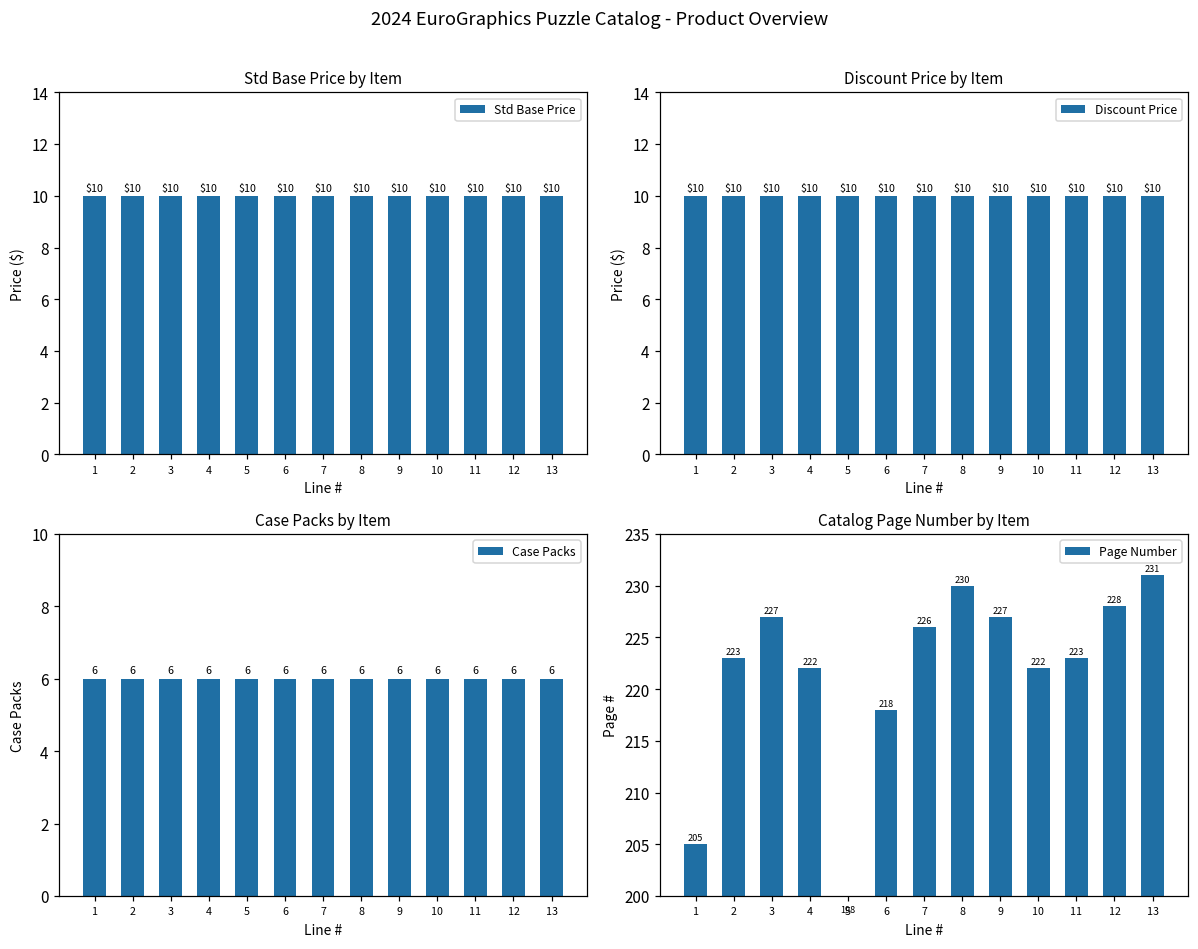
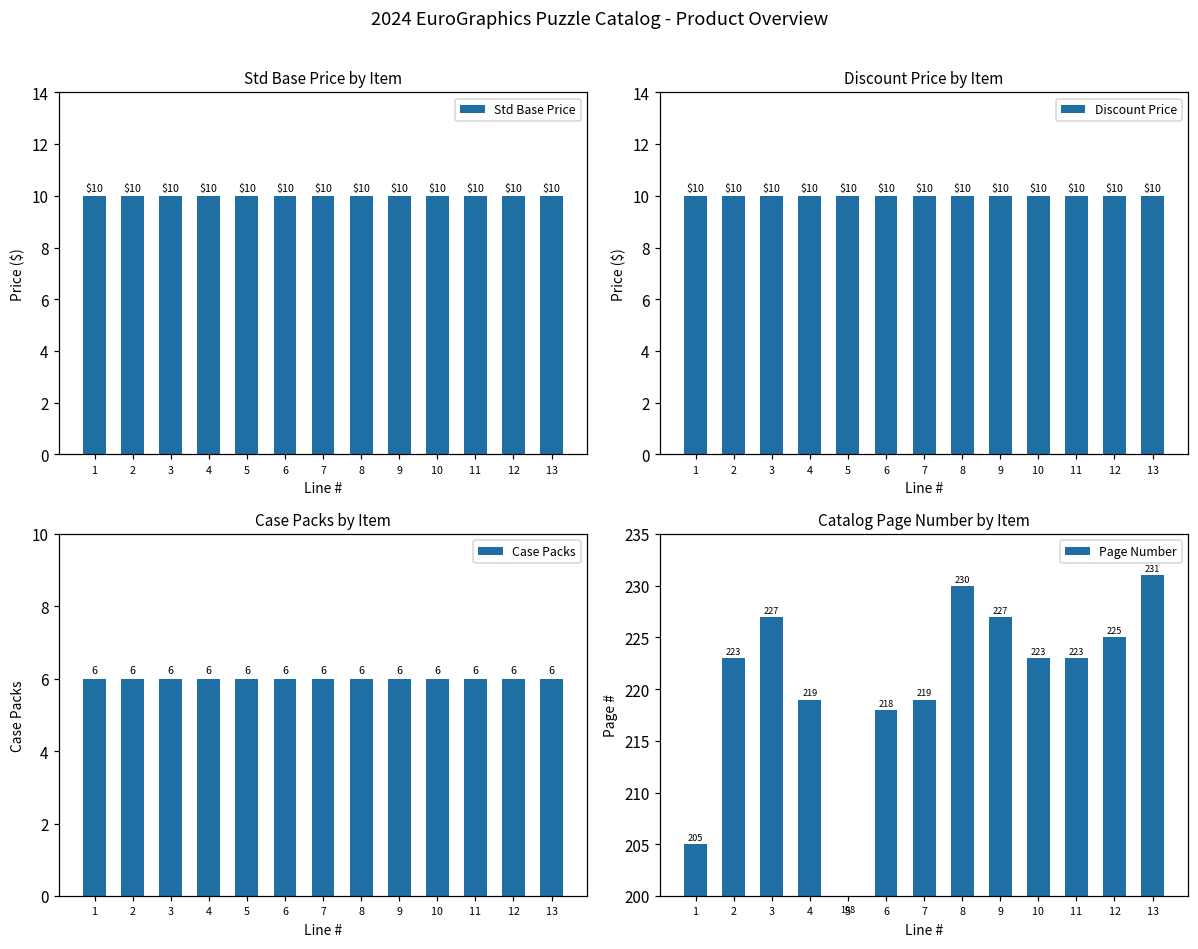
Catalog Page Number by Item, 4: 222 -> 219
Catalog Page Number by Item, 7: 226 -> 219
Catalog Page Number by Item, 10: 222 -> 223
Catalog Page Number by Item, 12: 228 -> 225
